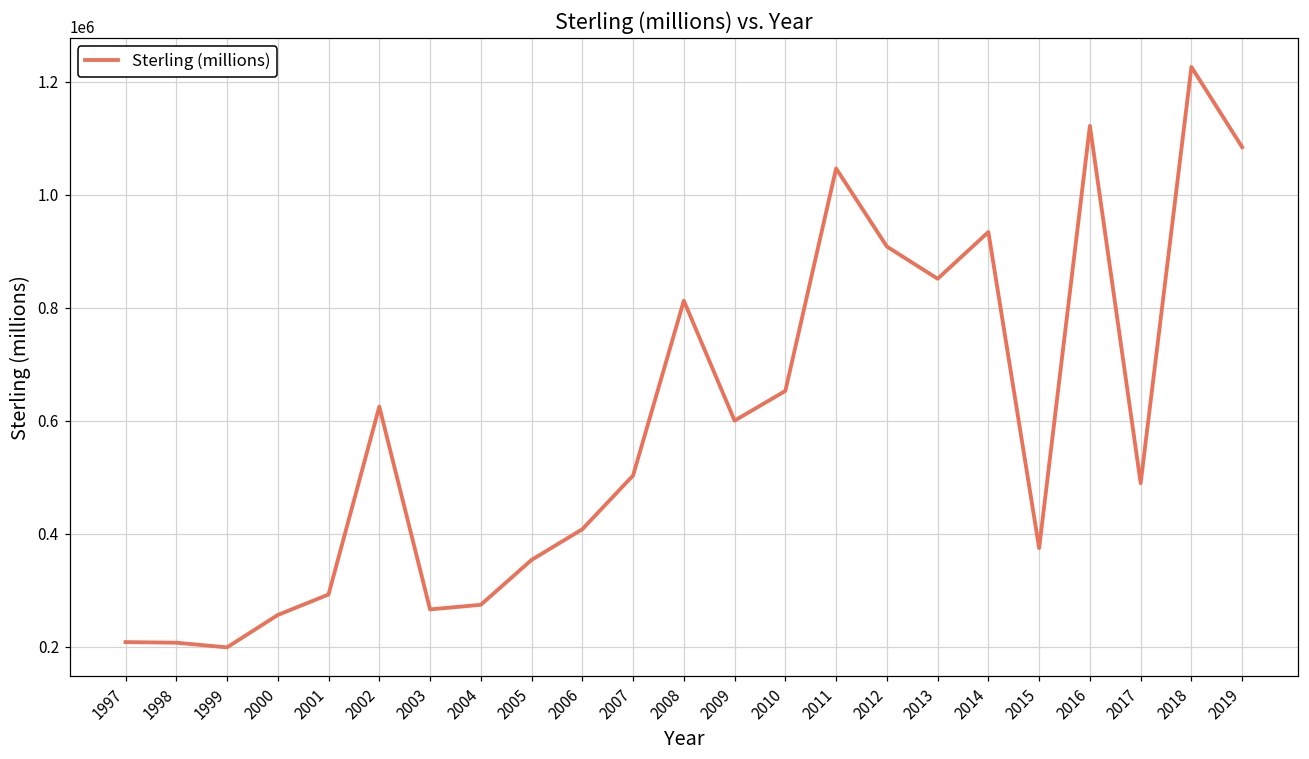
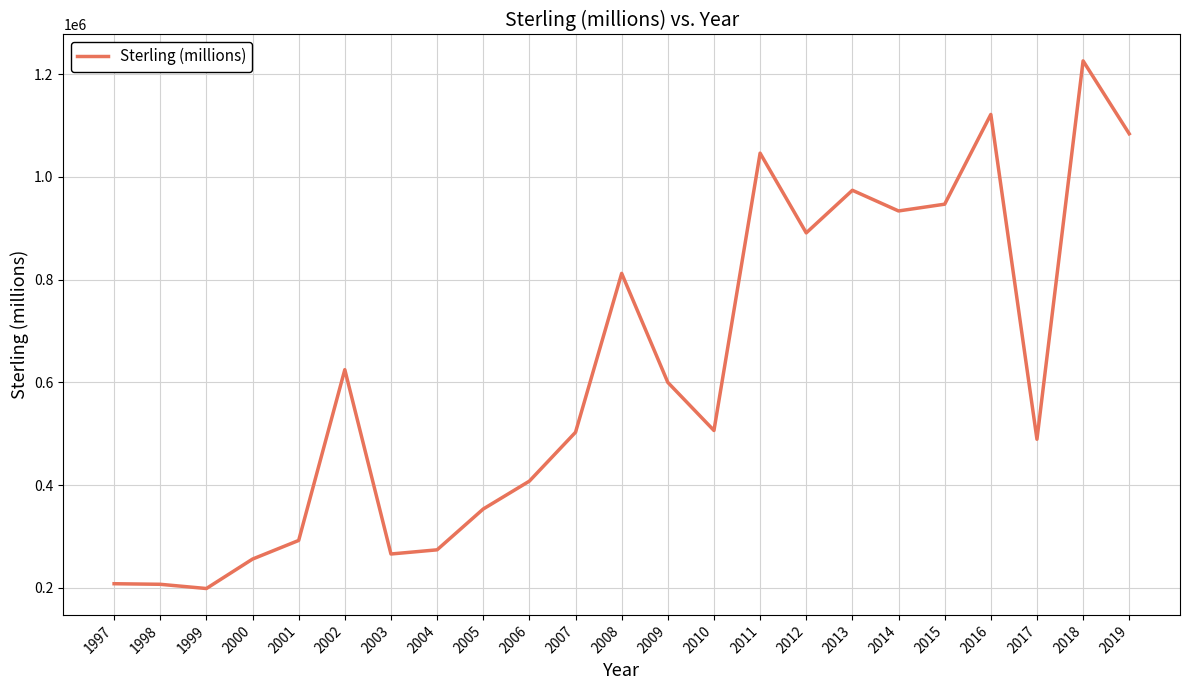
2010: 650000 -> 510000
2012: 910000 -> 890000
2013: 850000 -> 970000
2015: 370000 -> 950000
